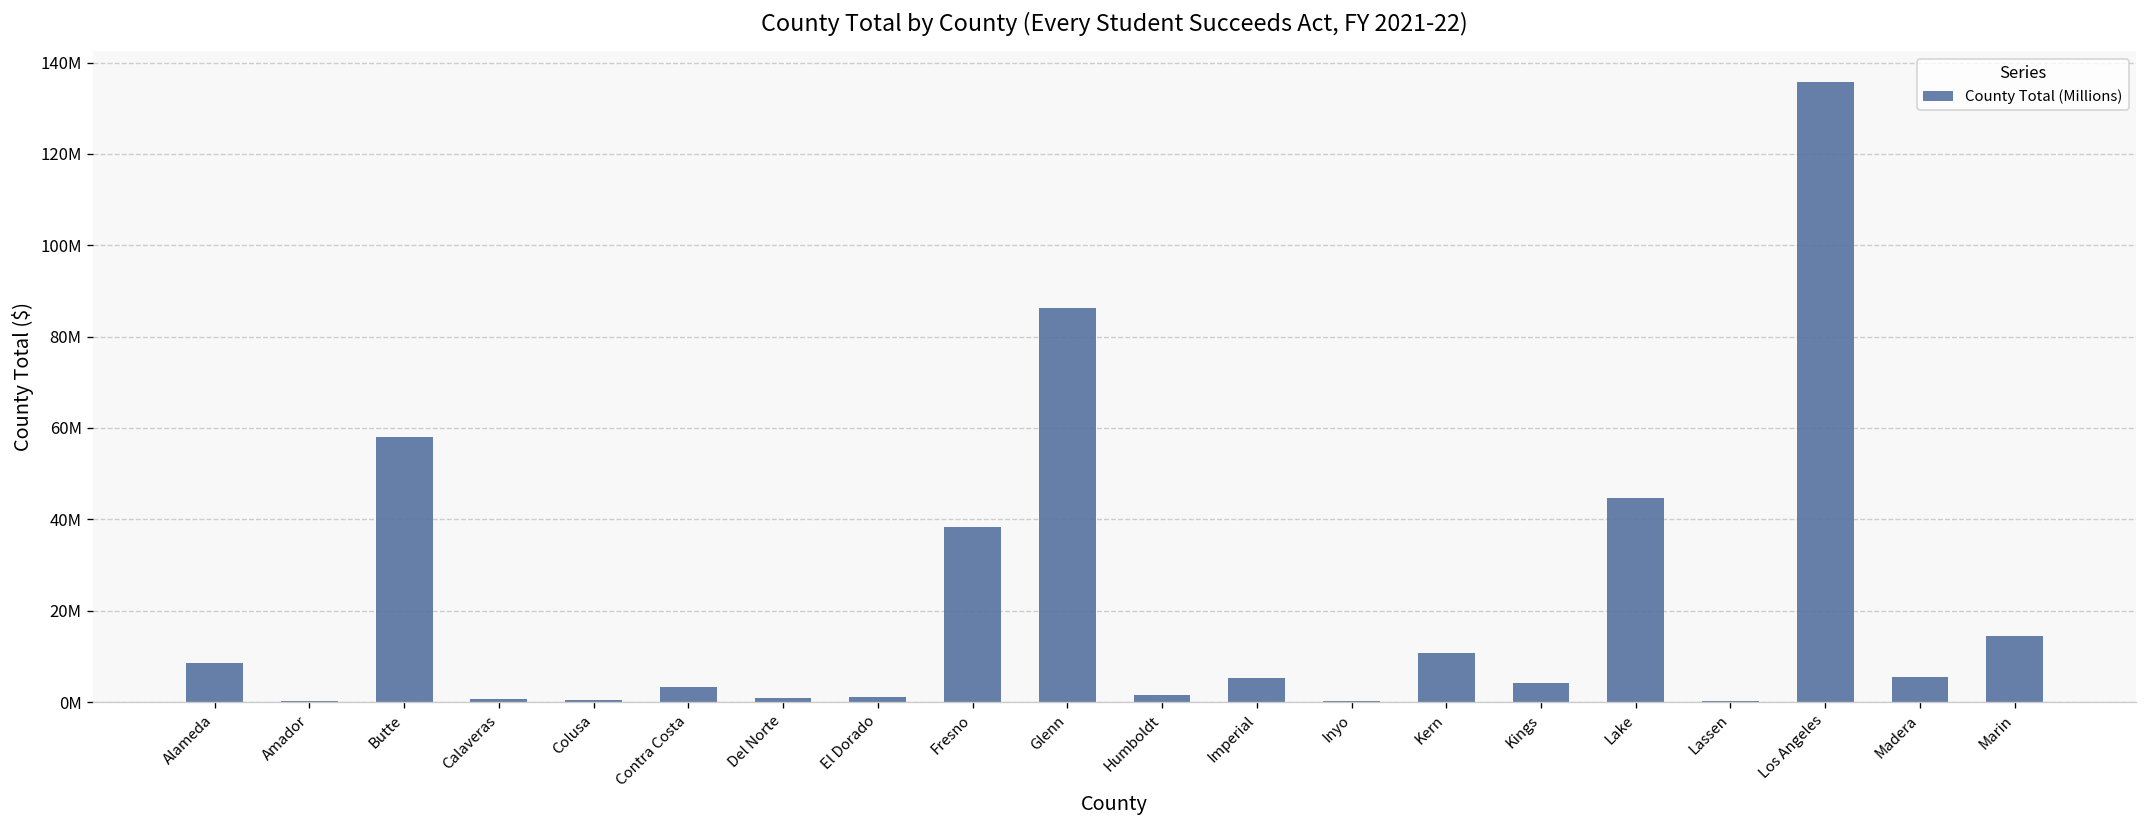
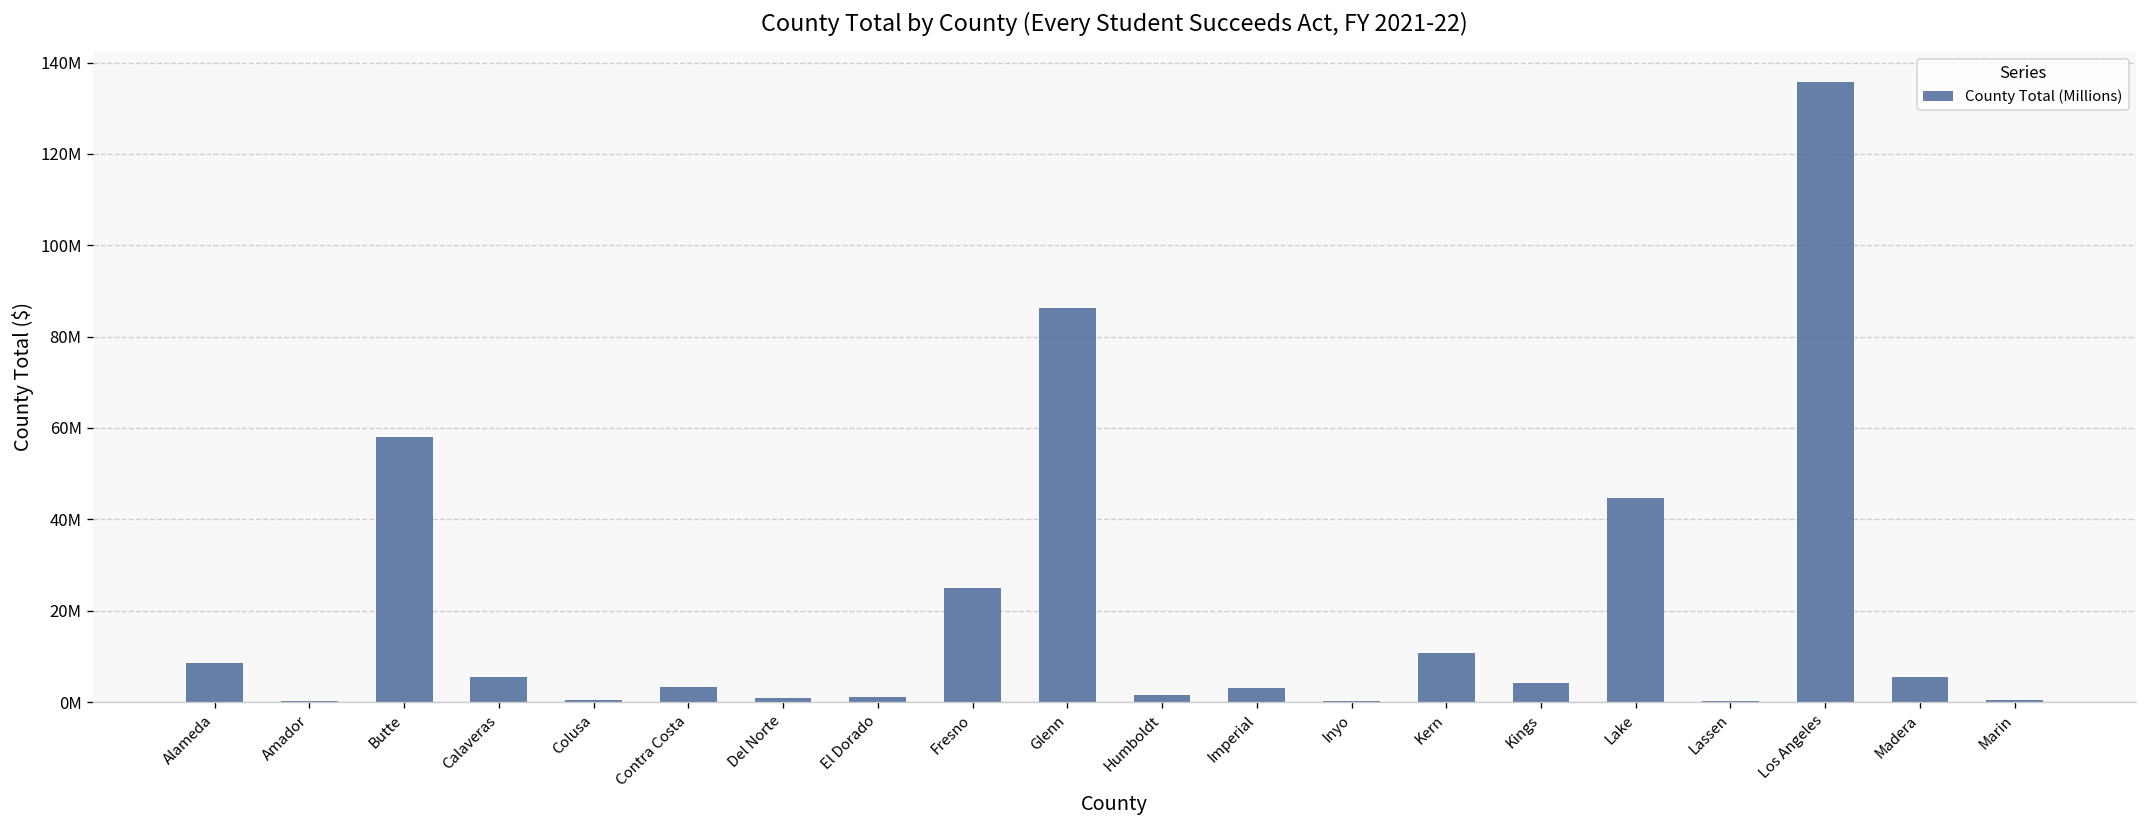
Calaveras: 1000000 -> 5000000
Fresno: 38000000 -> 25000000
Imperial: 5000000 -> 3000000
Marin: 14000000 -> 0
